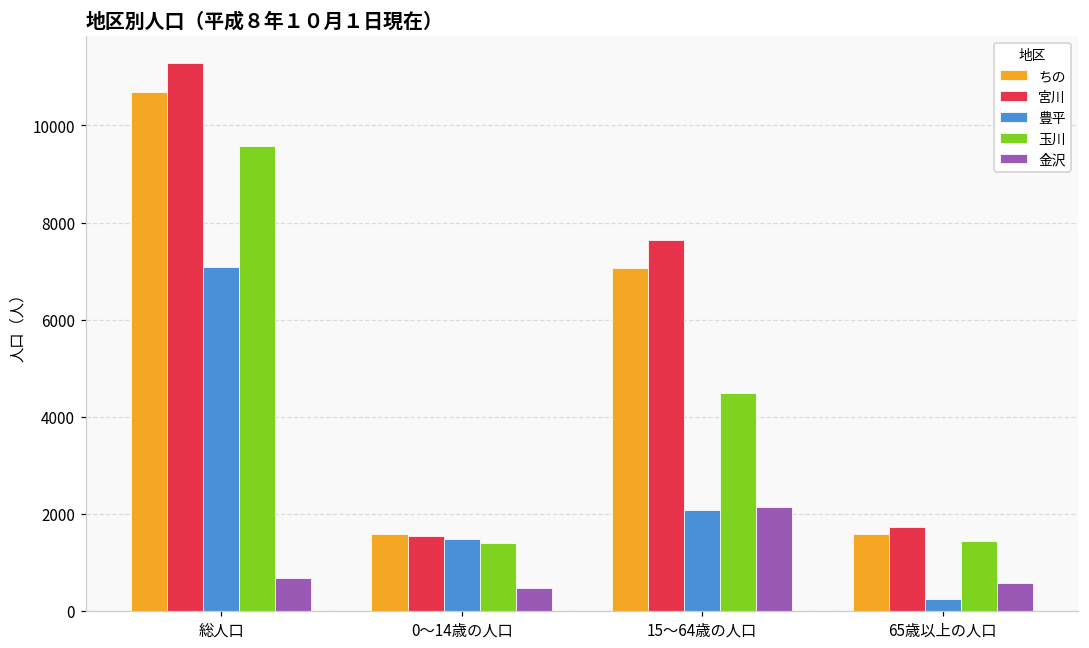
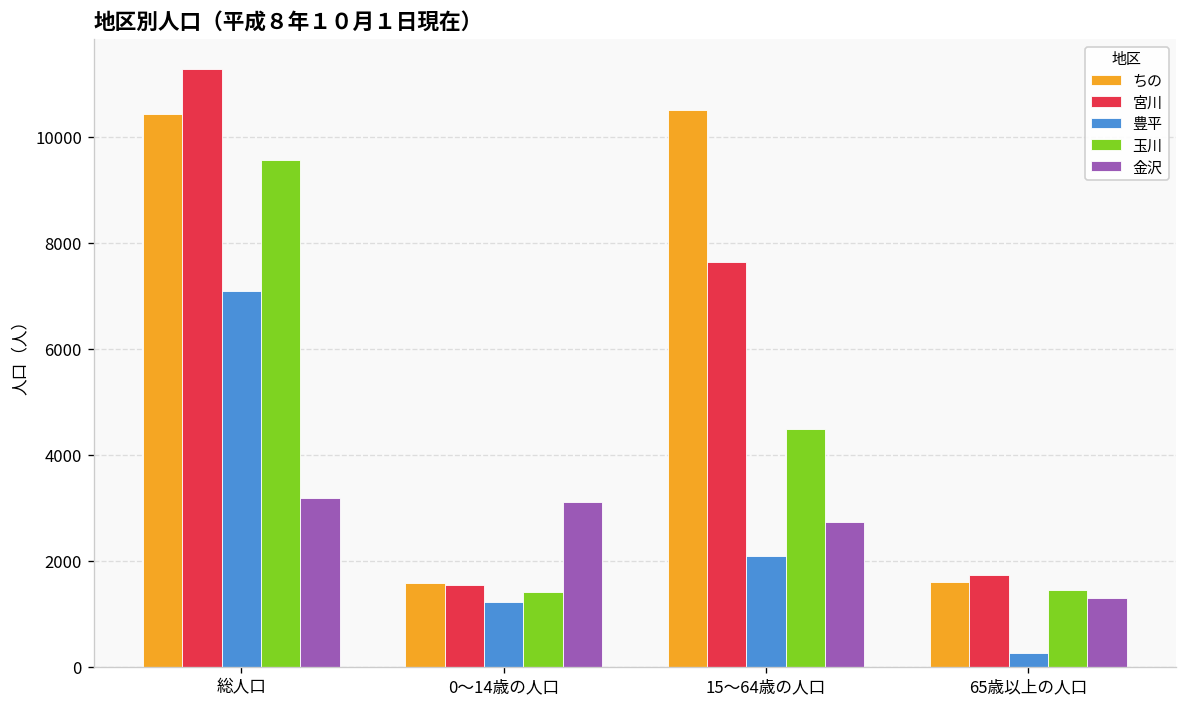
ちの, 総人口: 10700 -> 10400
金沢, 総人口: 700 -> 3200
豊平, 0～14歳の人口: 1500 -> 1200
金沢, 0～14歳の人口: 500 -> 3100
ちの, 15～64歳の人口: 7100 -> 10500
金沢, 15～64歳の人口: 2100 -> 2700
金沢, 65歳以上の人口: 600 -> 1300
